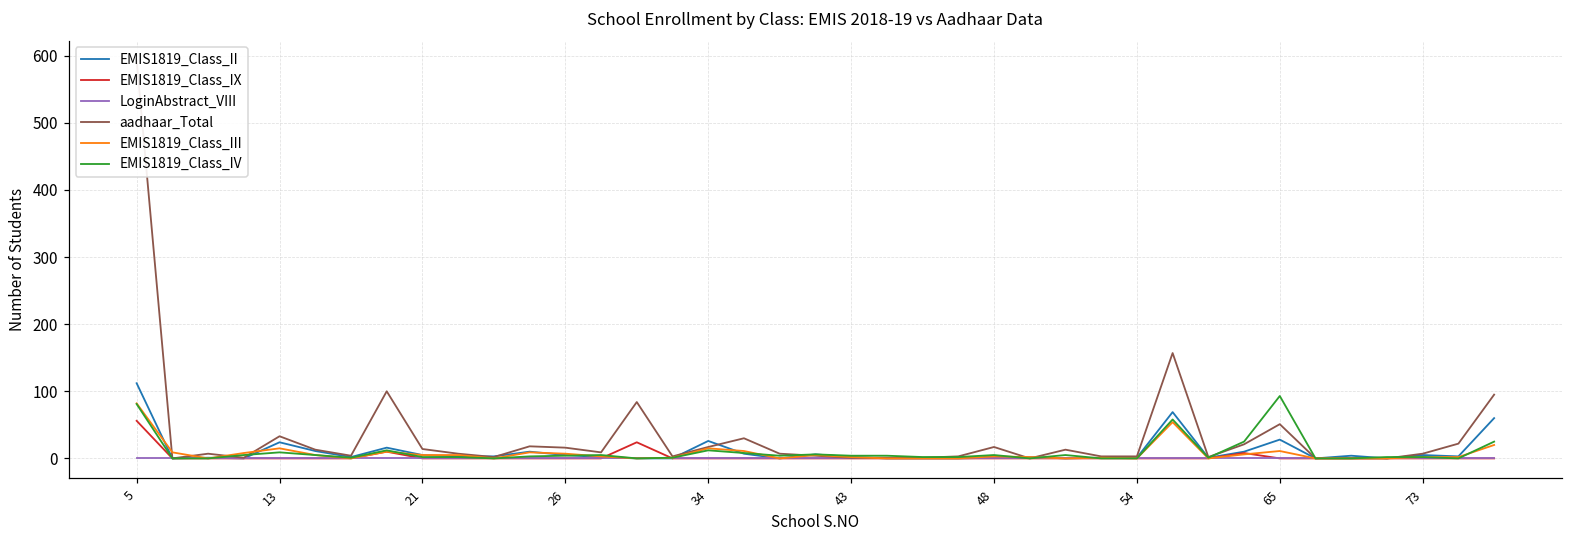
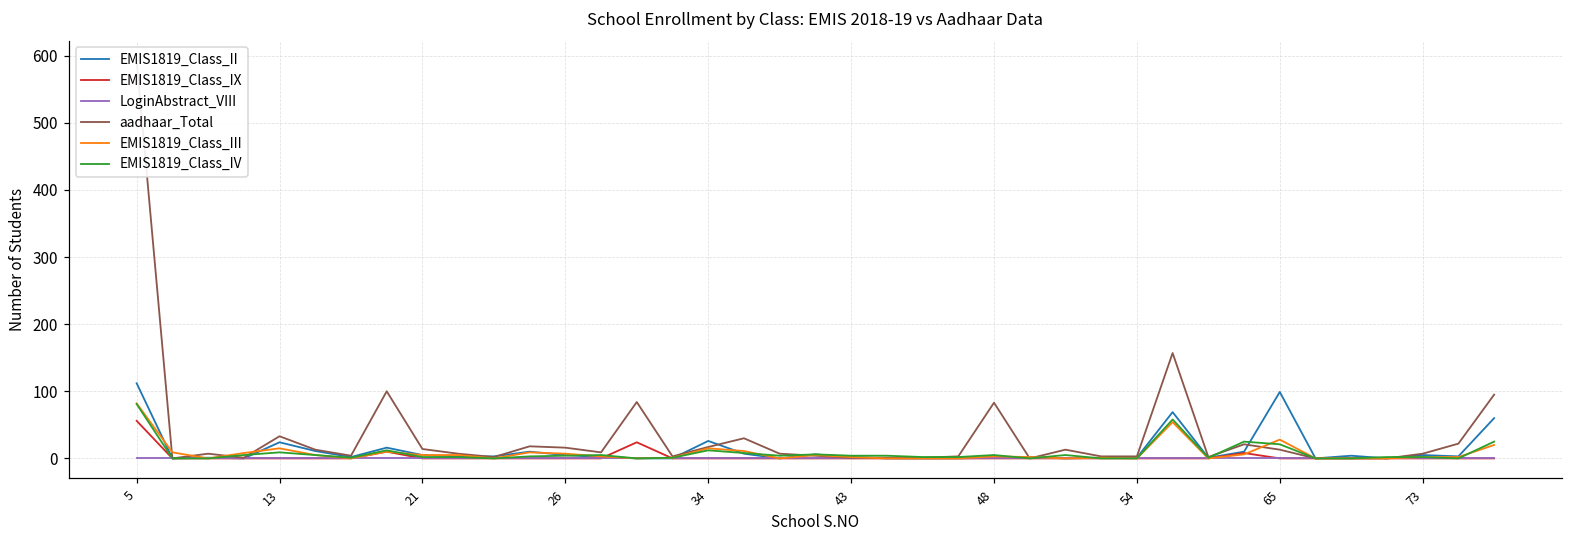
aadhaar_Total, 48: 20 -> 80
EMIS1819_Class_II, 65: 30 -> 100
aadhaar_Total, 65: 50 -> 10
EMIS1819_Class_III, 65: 10 -> 30
EMIS1819_Class_IV, 65: 90 -> 20
